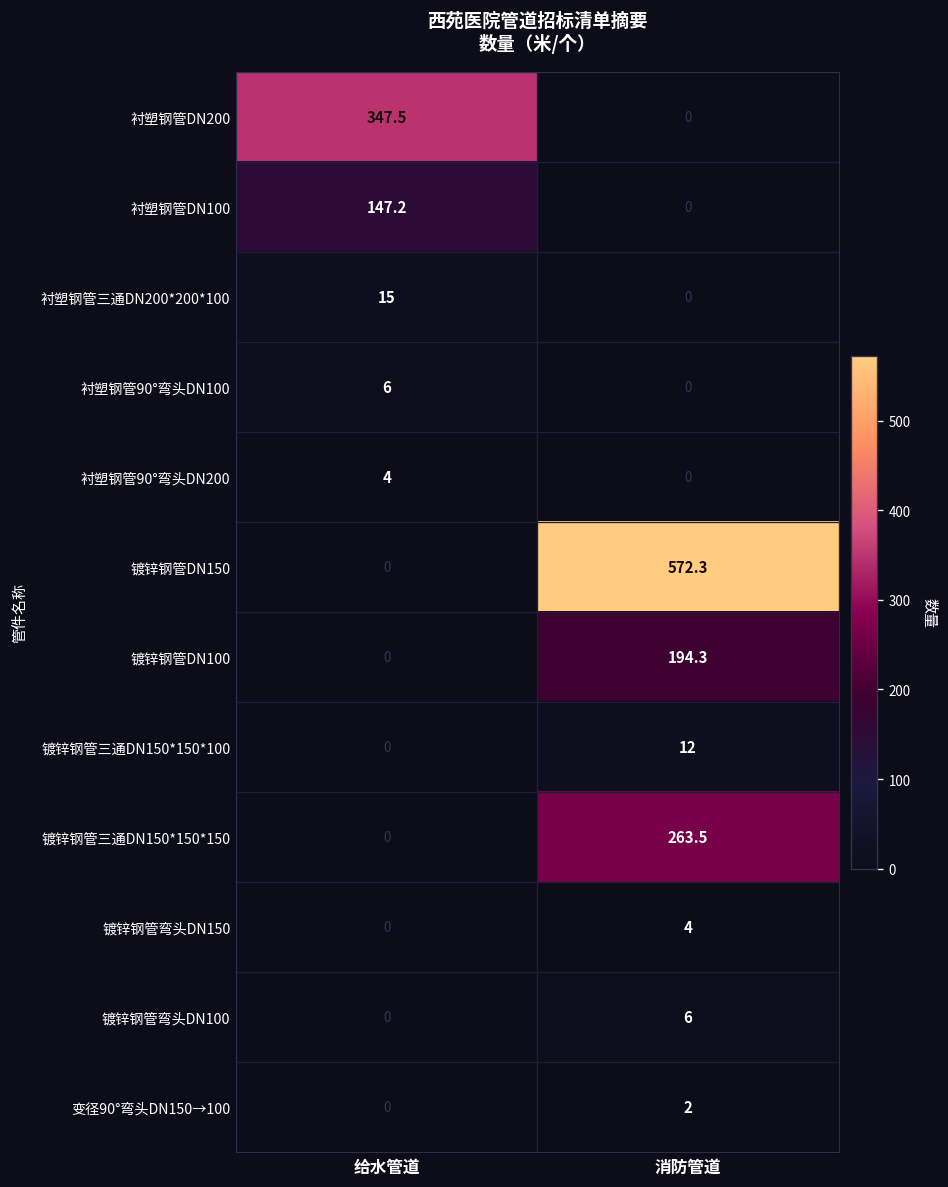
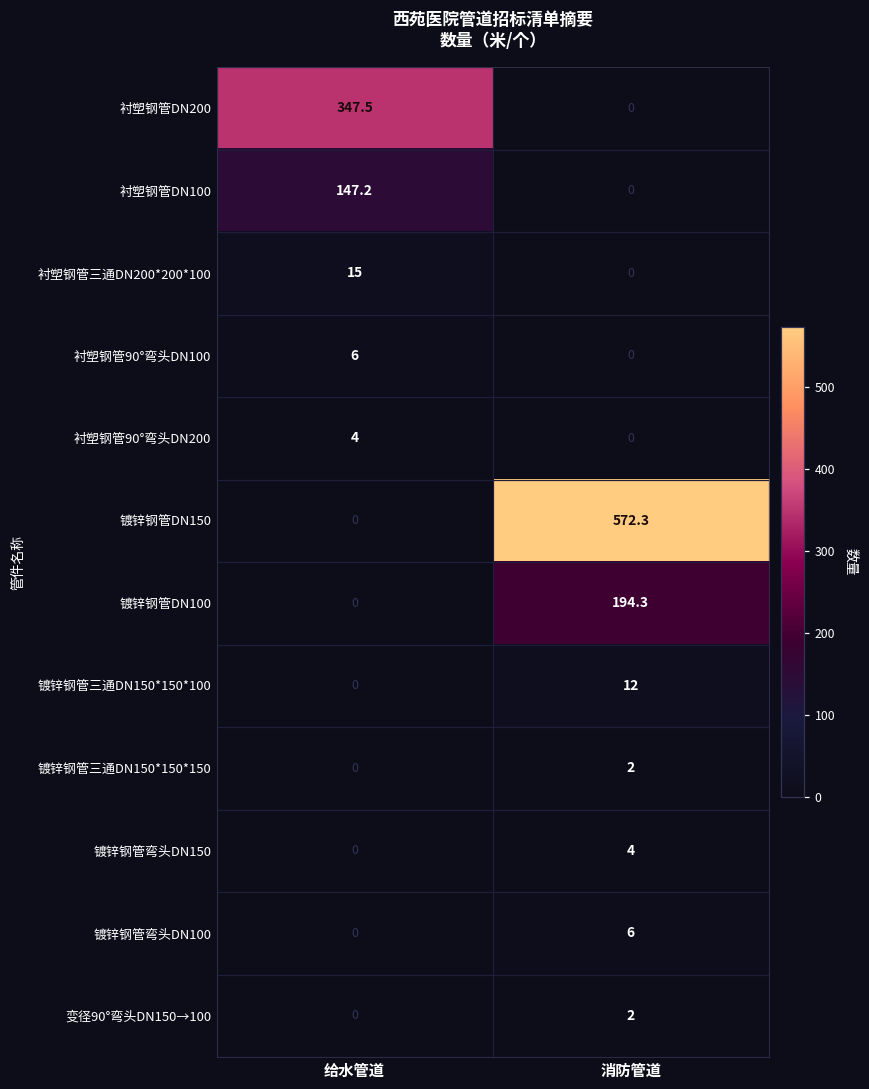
镀锌钢管三通DN150*150*150, 消防管道: 263.5 -> 2
